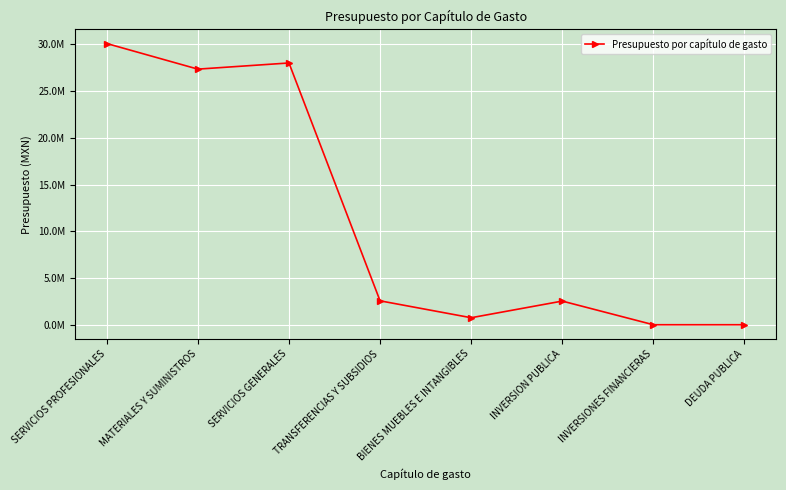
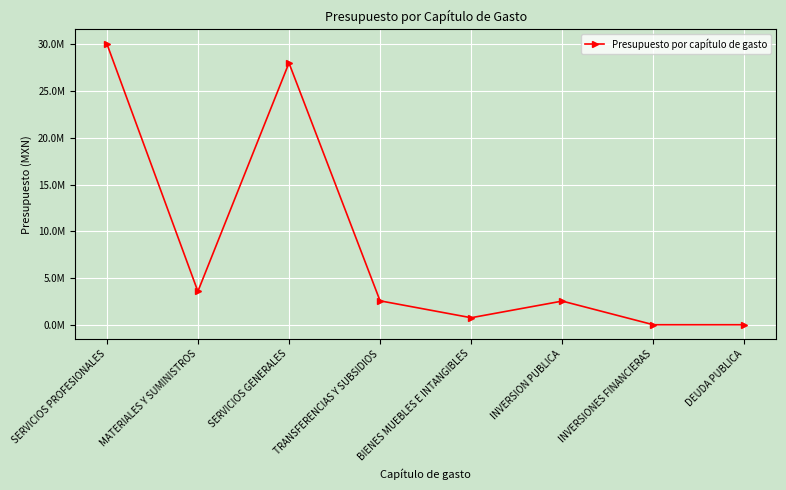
MATERIALES Y SUMINISTROS: 27000000 -> 4000000
